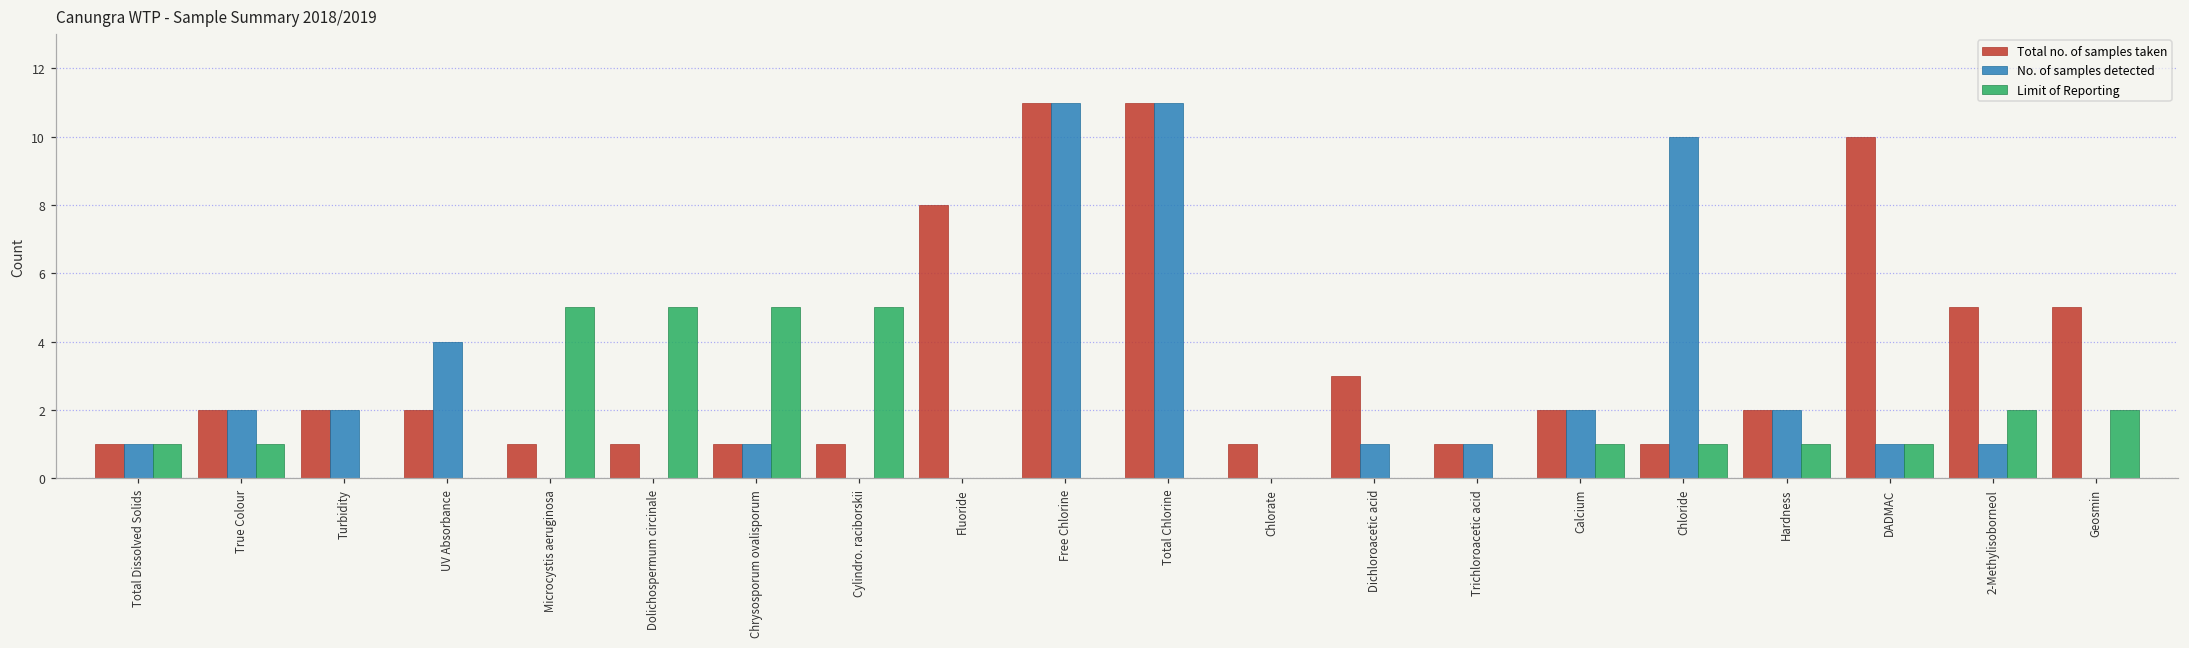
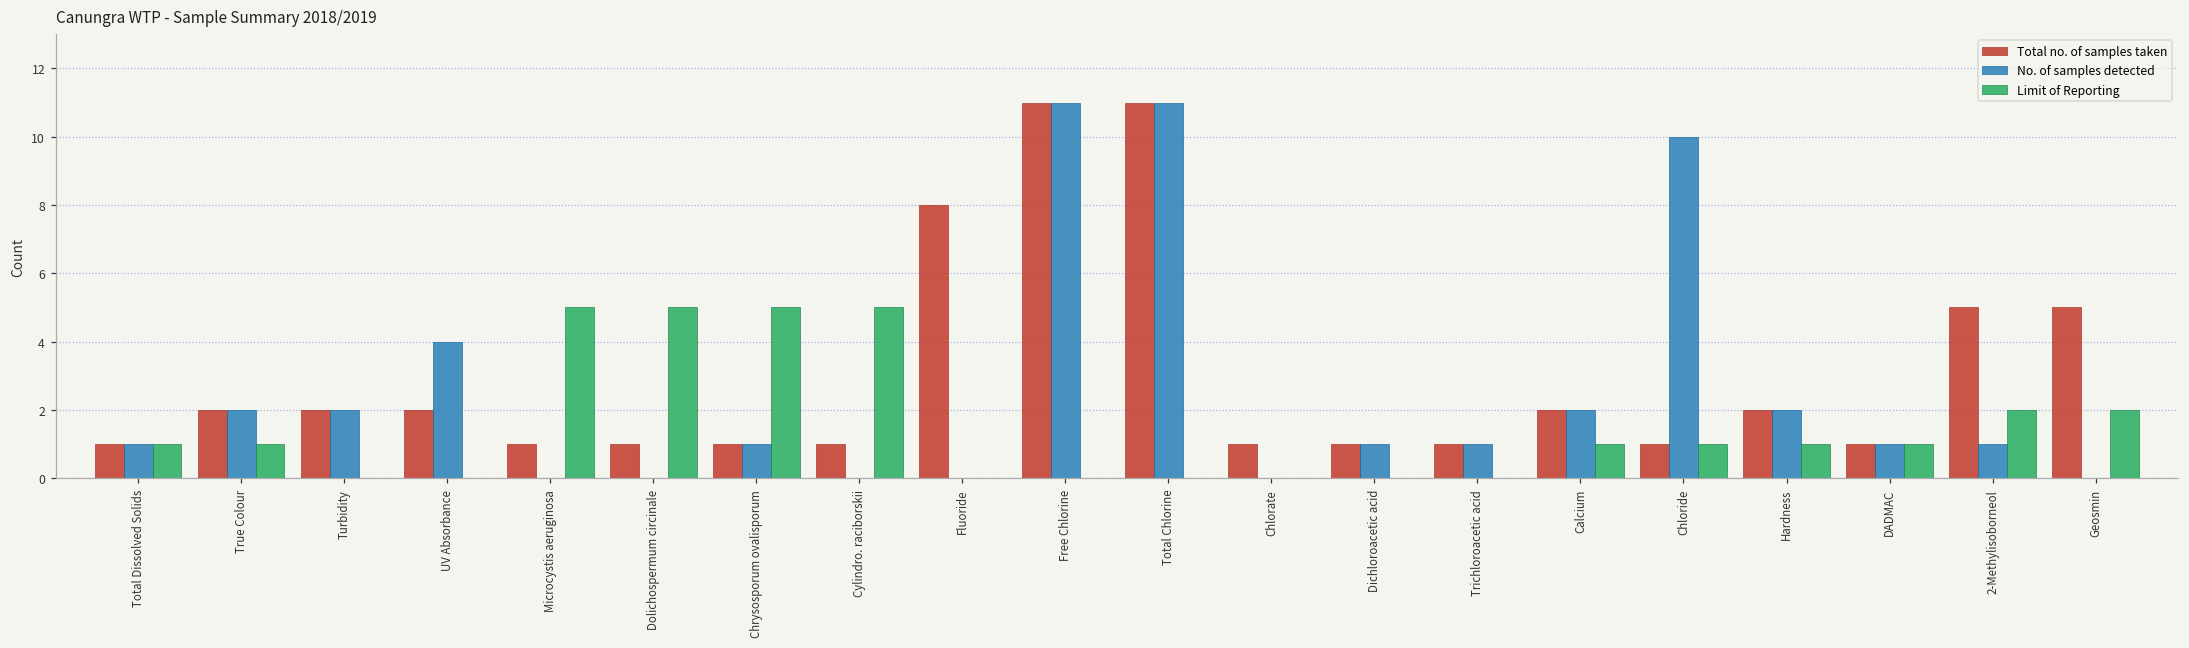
Total no. of samples taken, Dichloroacetic acid: 3 -> 1
Total no. of samples taken, DADMAC: 10 -> 1
